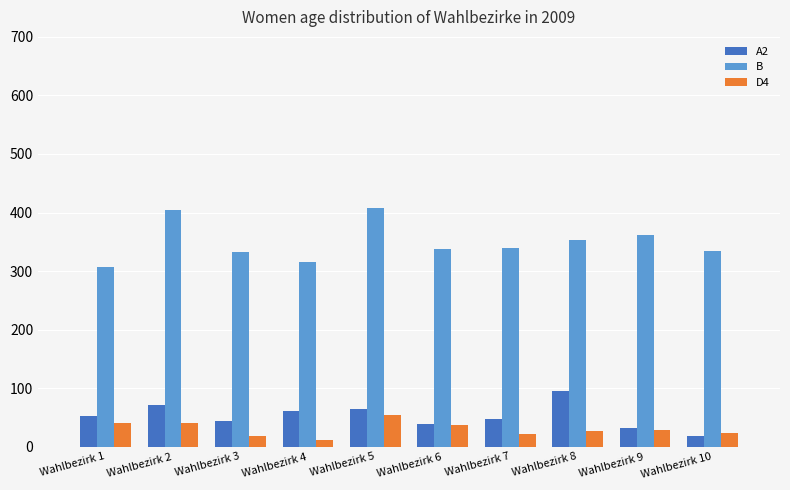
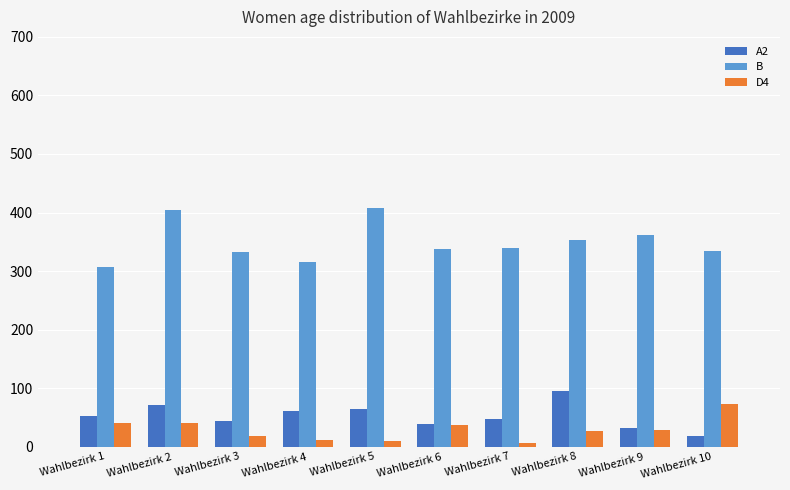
D4, Wahlbezirk 5: 50 -> 10
D4, Wahlbezirk 7: 20 -> 10
D4, Wahlbezirk 10: 20 -> 70
